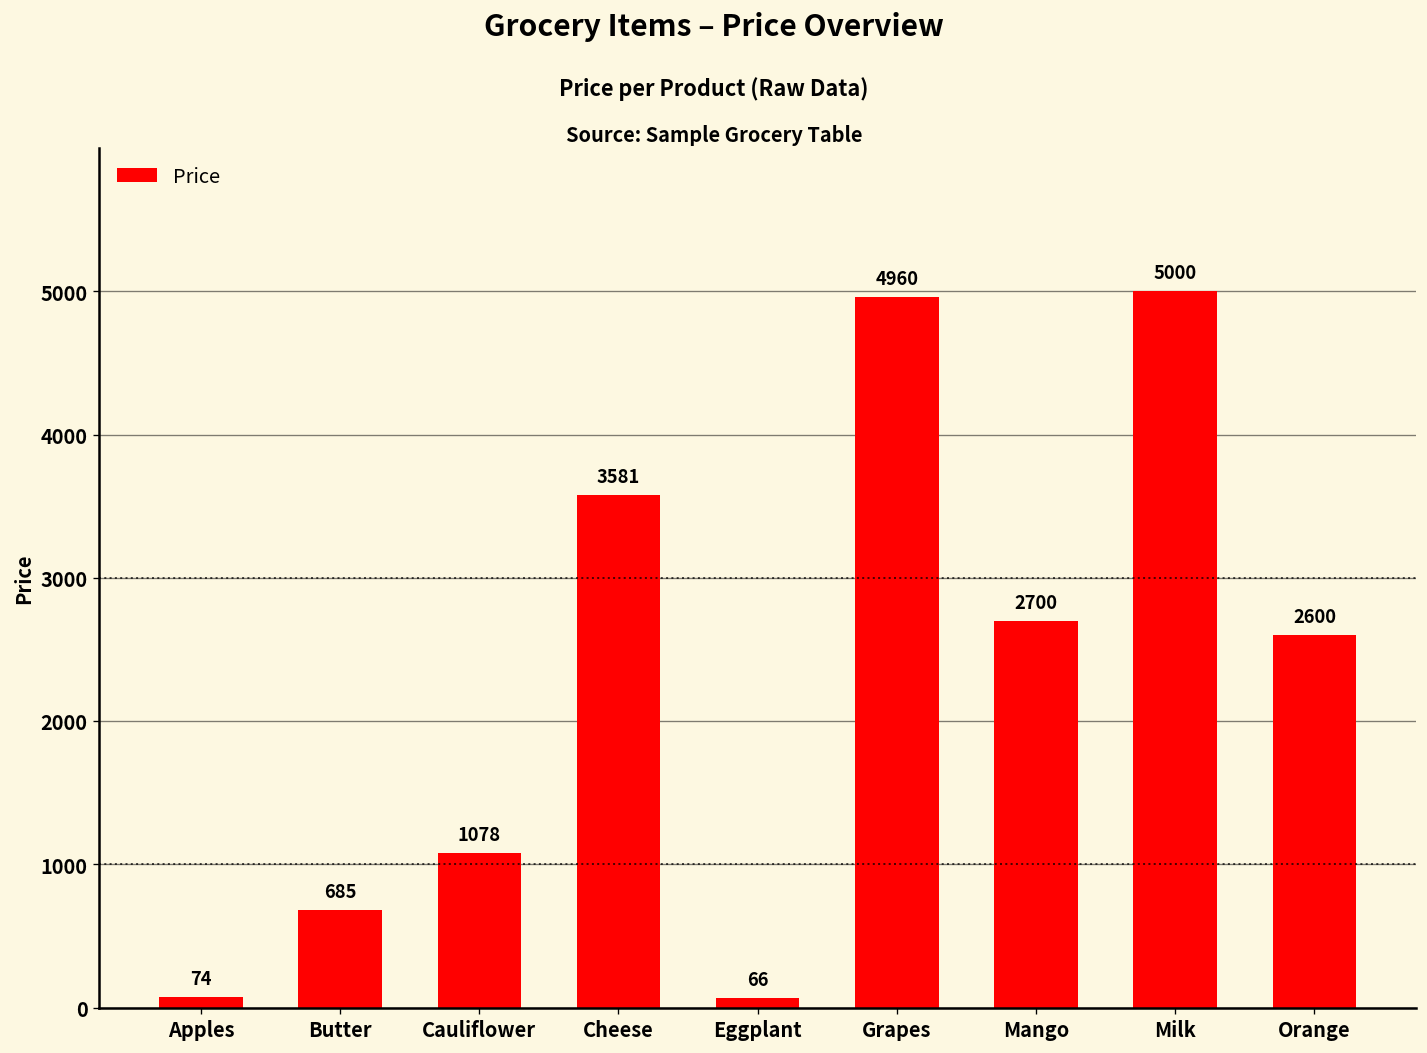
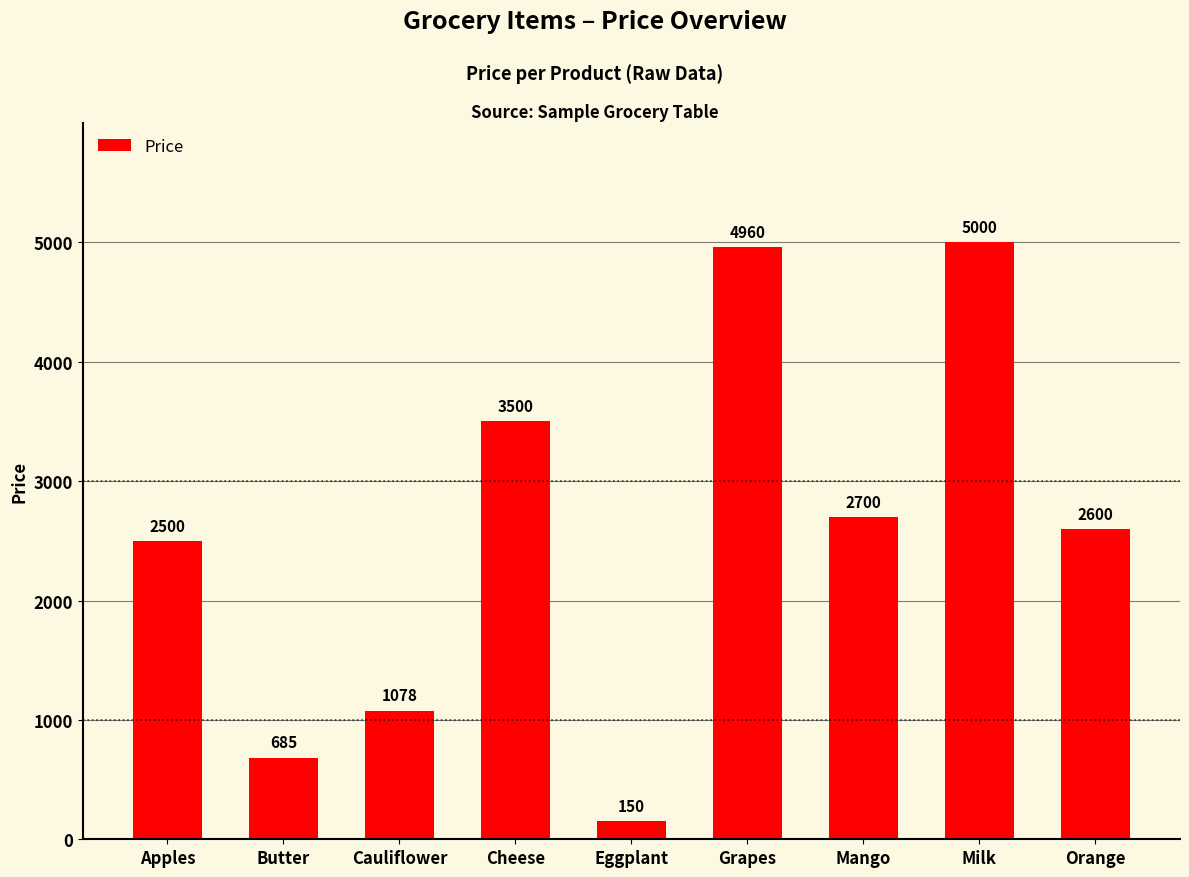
Apples: 74 -> 2500
Cheese: 3581 -> 3500
Eggplant: 66 -> 150
